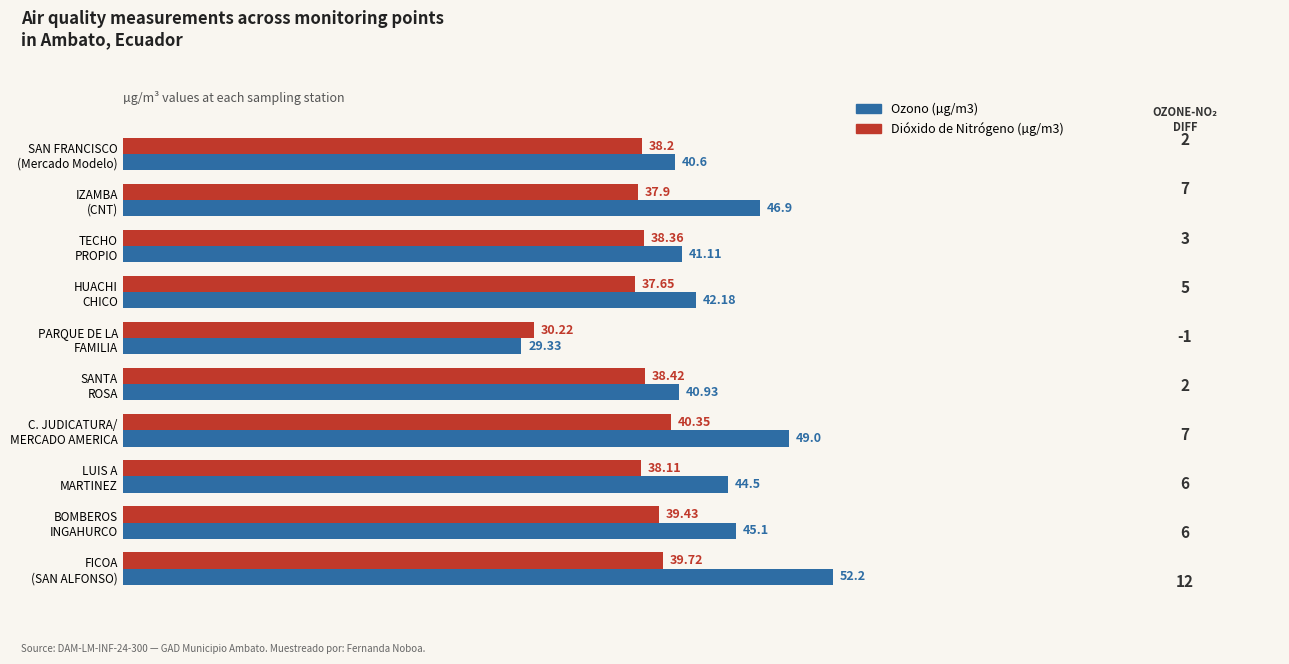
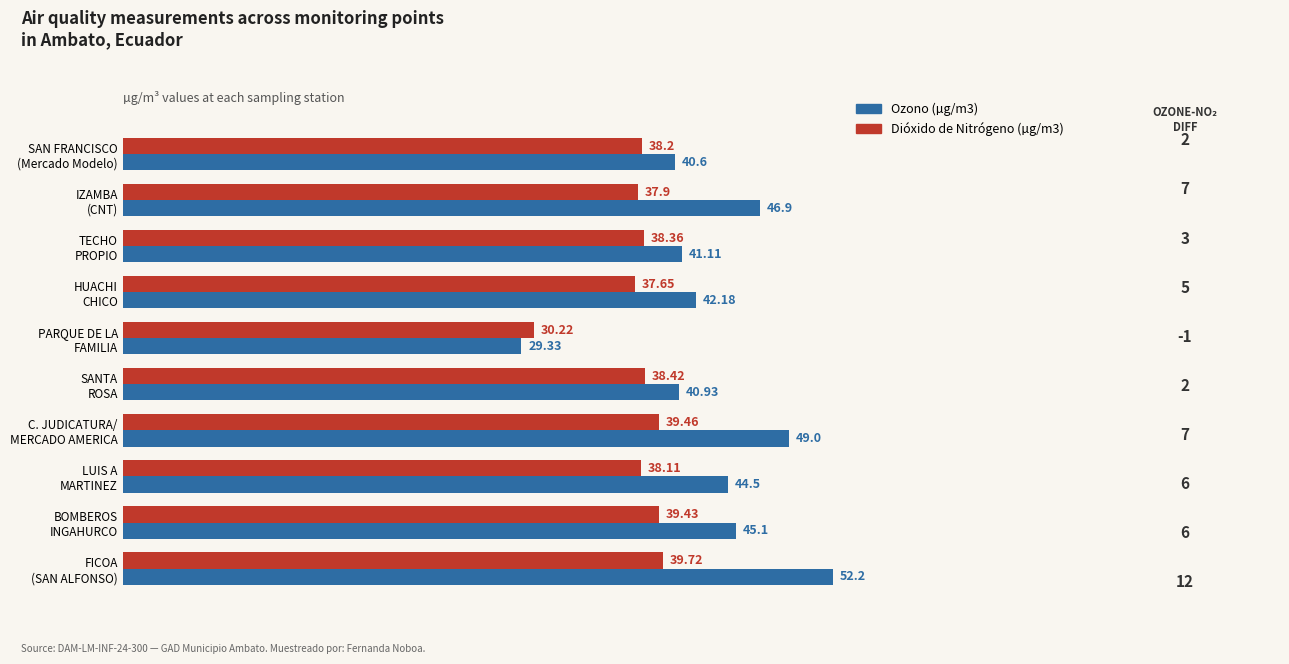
Dióxido de Nitrógeno (µg/m3), C. JUDICATURA/ MERCADO AMERICA: 40.35 -> 39.46
